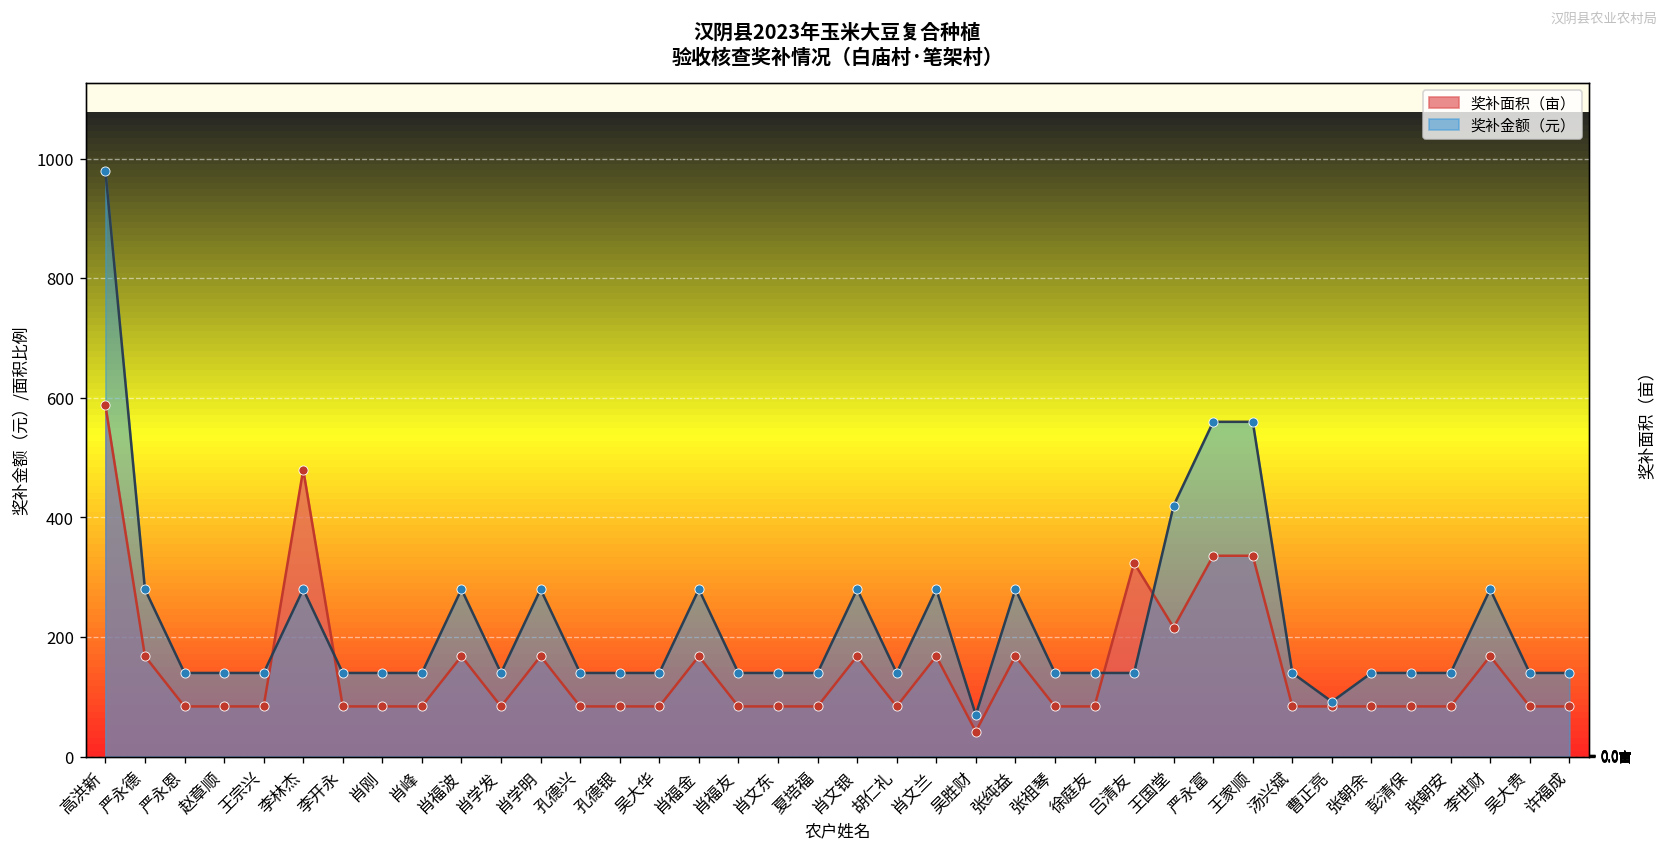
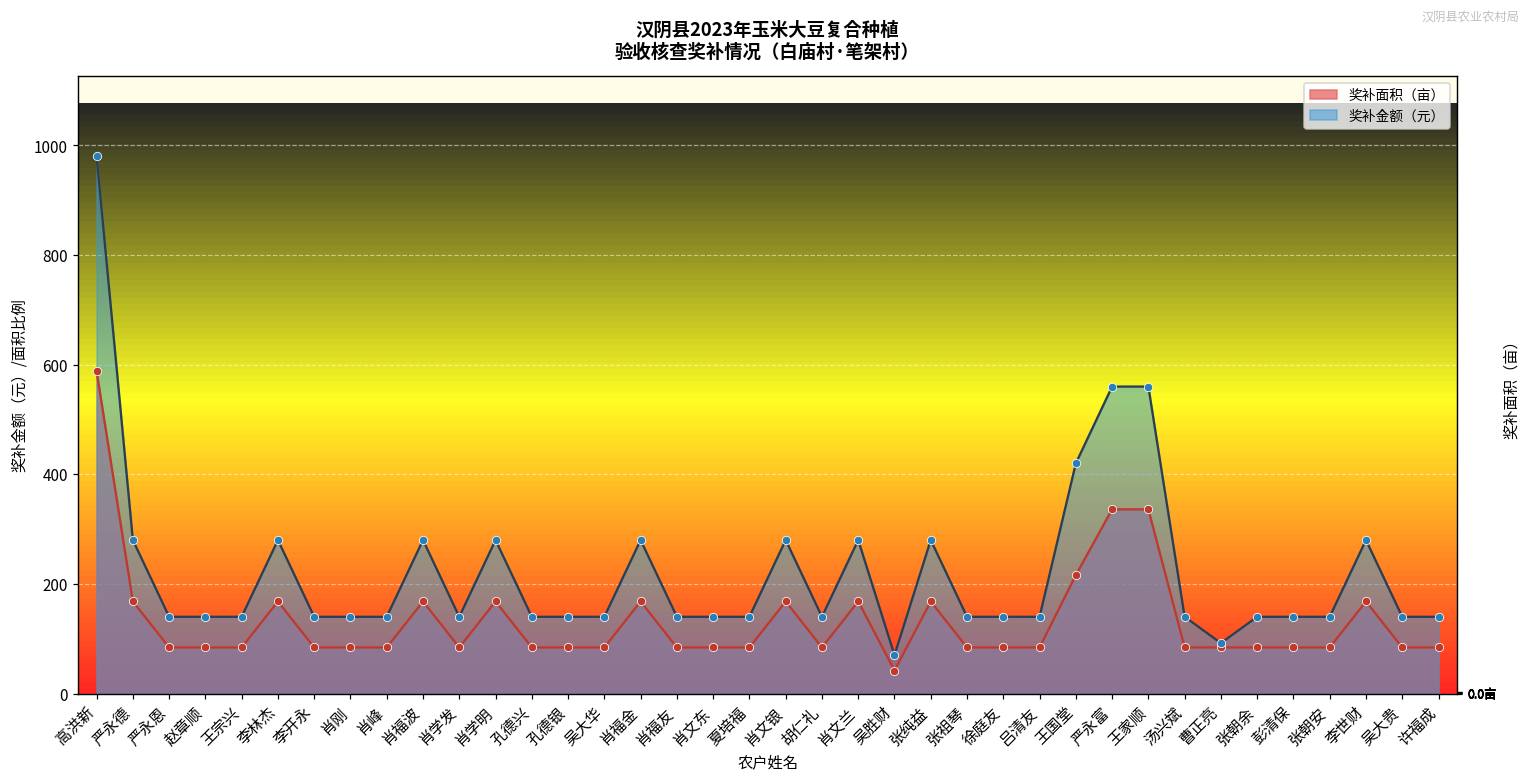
奖补面积（亩）, 李林杰: 480 -> 170
奖补面积（亩）, 吕清友: 320 -> 80
